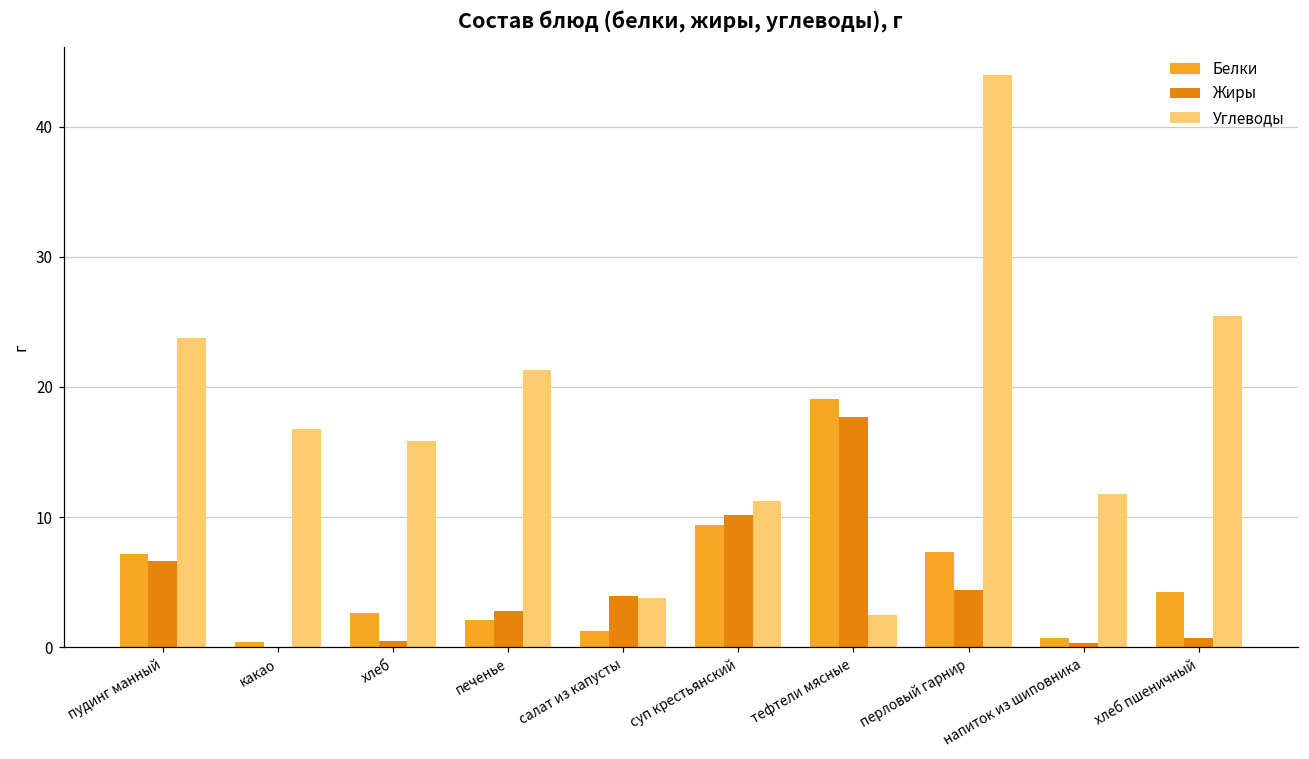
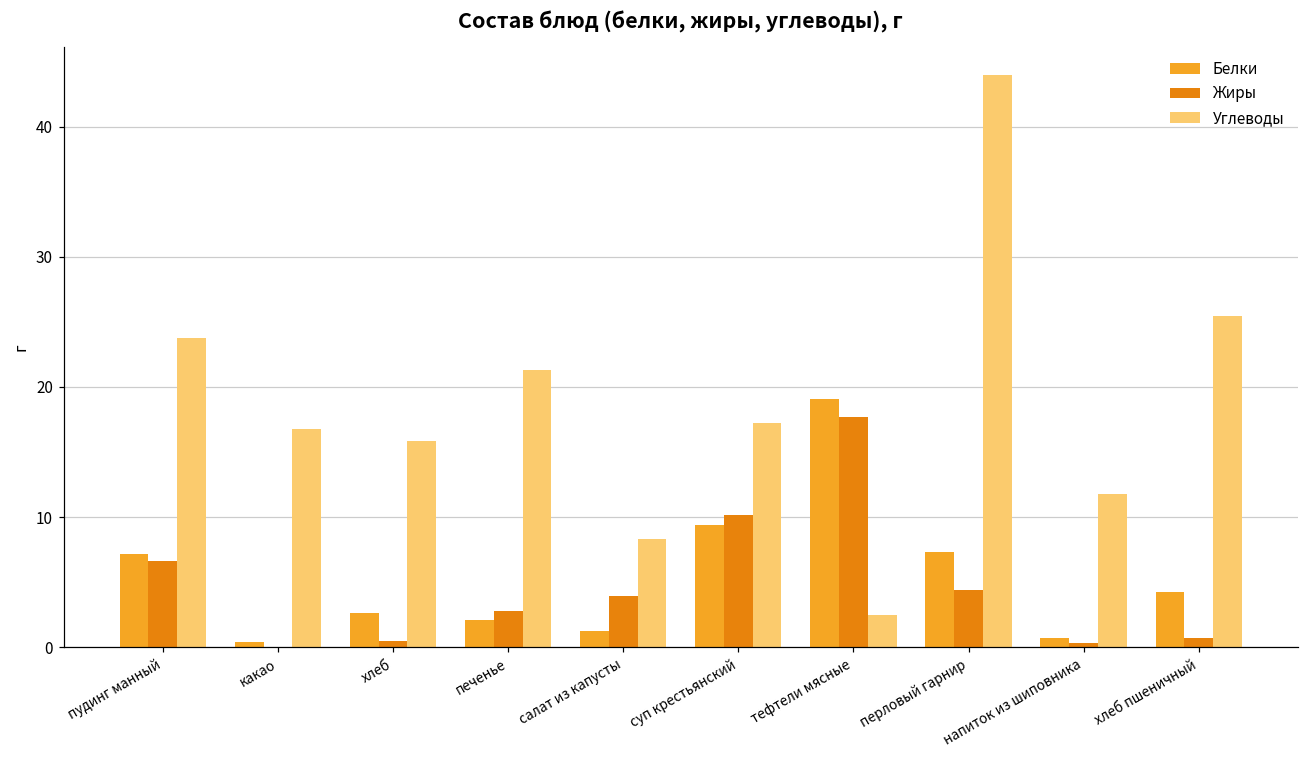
Углеводы, салат из капусты: 3.8 -> 8.3
Углеводы, суп крестьянский: 11.2 -> 17.2
